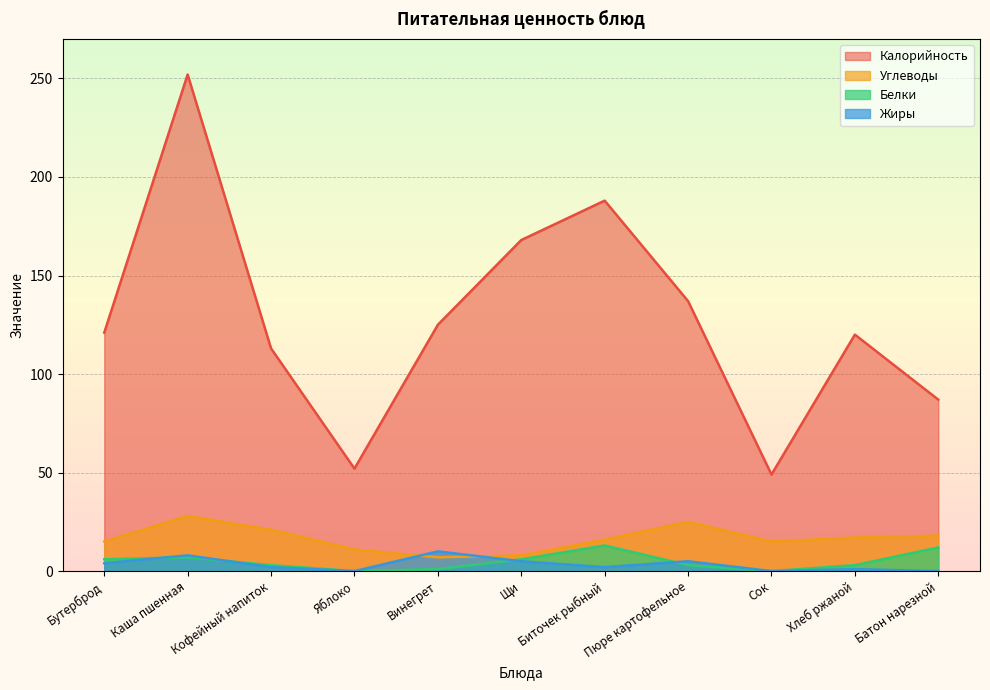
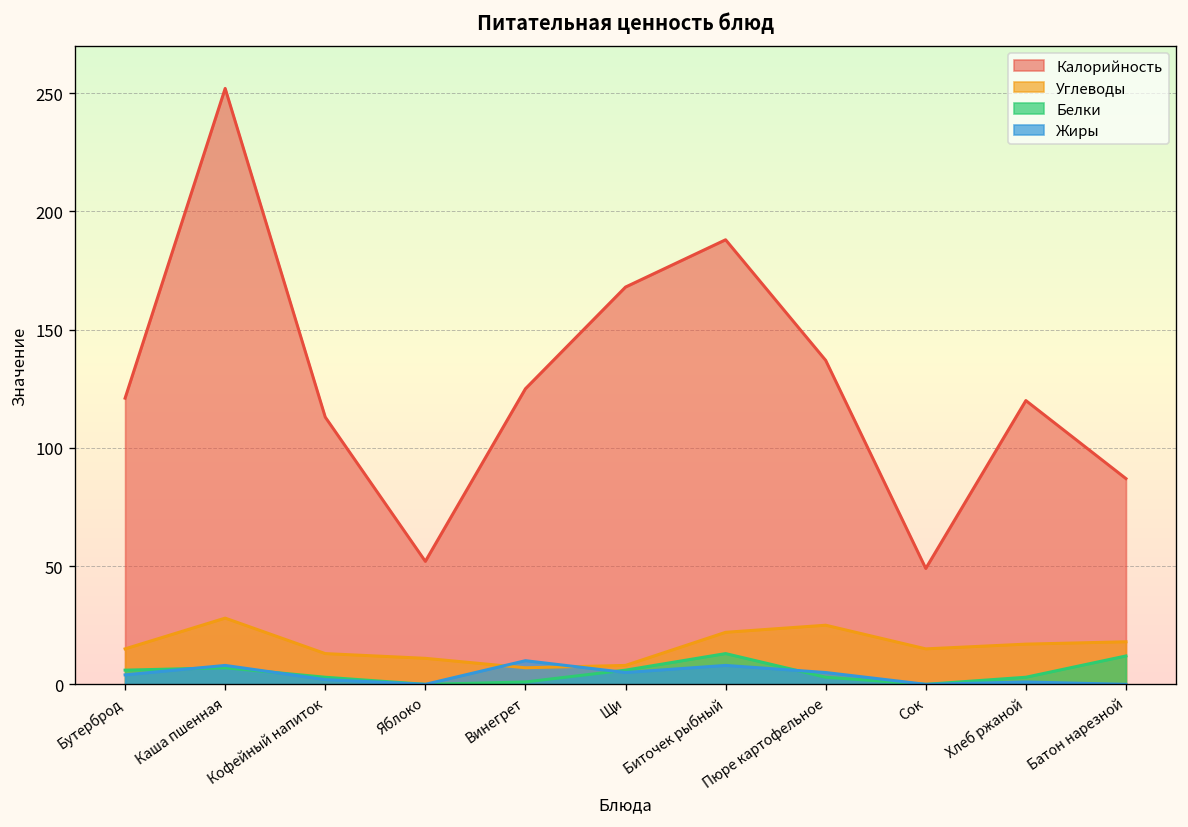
Углеводы, Кофейный напиток: 21 -> 13
Углеводы, Биточек рыбный: 16 -> 22
Жиры, Биточек рыбный: 2 -> 8
